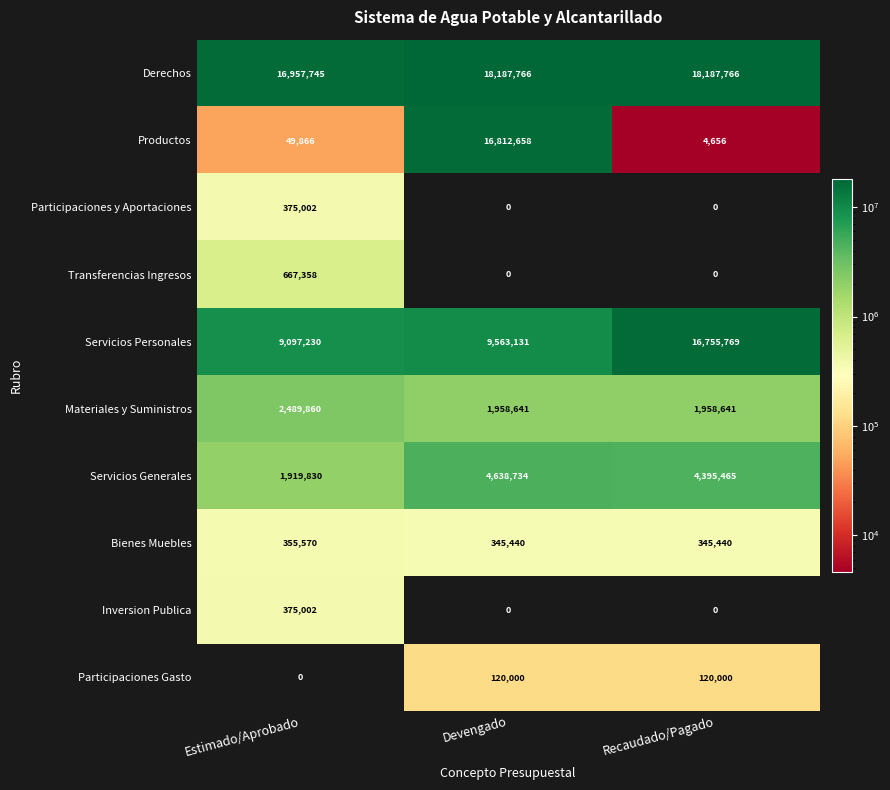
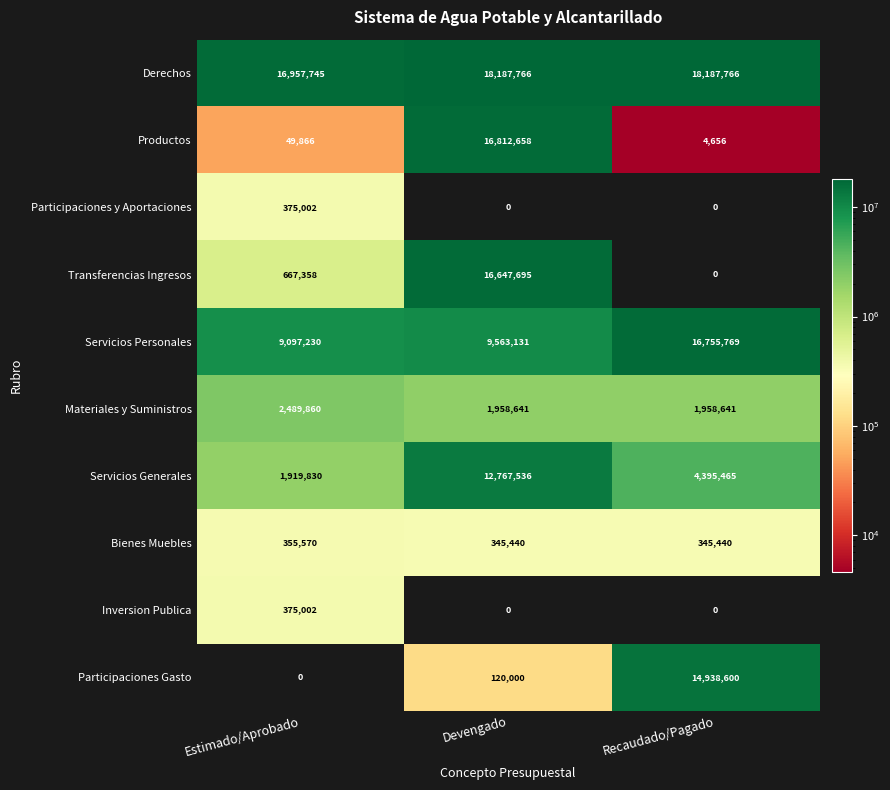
Transferencias Ingresos, Devengado: 0 -> 16,647,695
Servicios Generales, Devengado: 4,638,734 -> 12,767,536
Participaciones Gasto, Recaudado/Pagado: 120,000 -> 14,938,600
